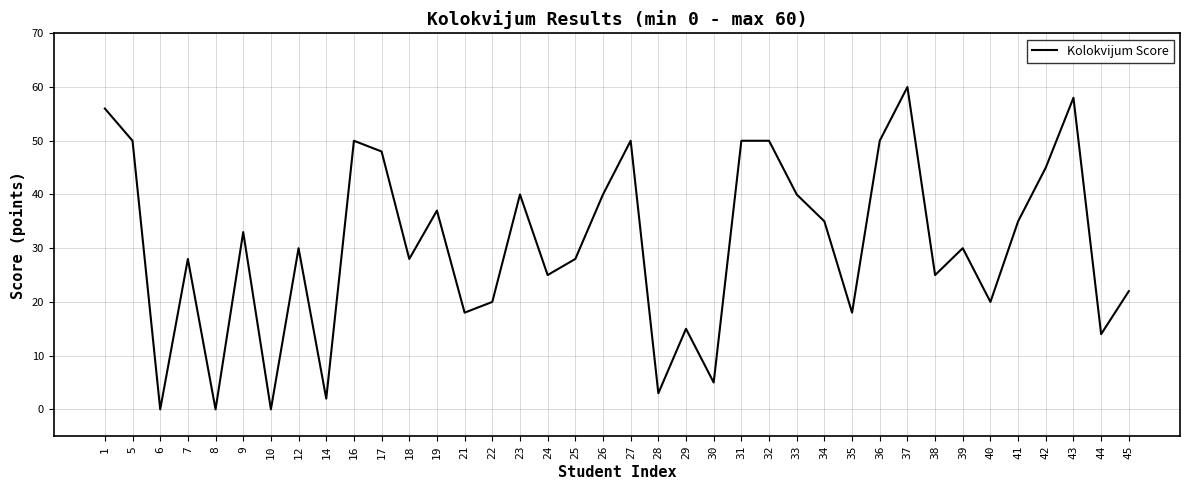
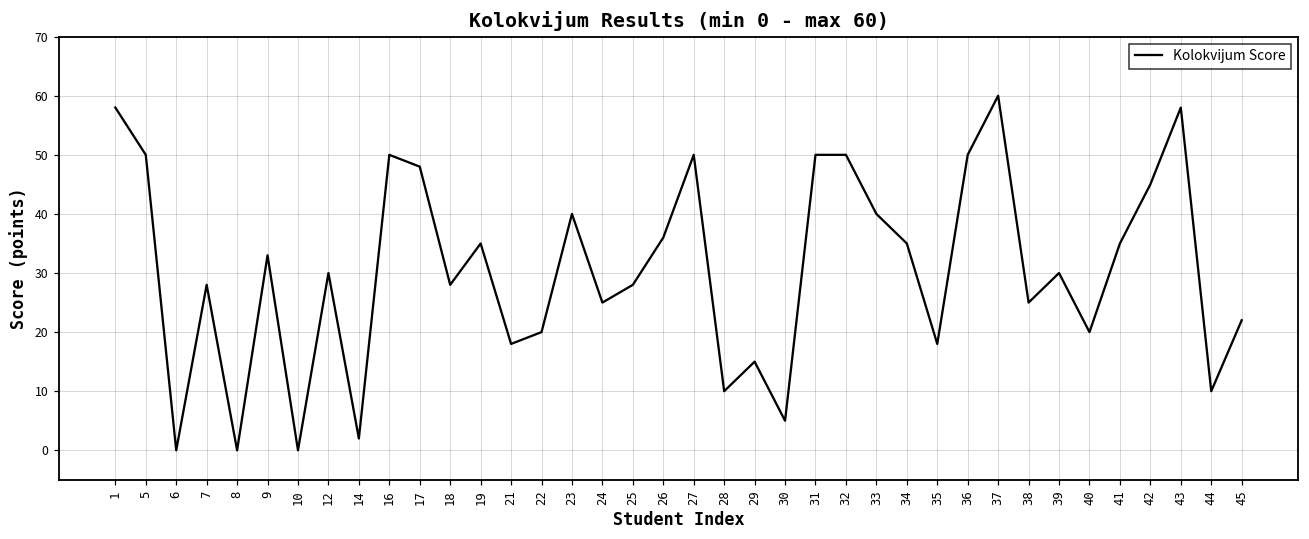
1: 56 -> 58
19: 37 -> 35
26: 40 -> 36
28: 3 -> 10
44: 14 -> 10
